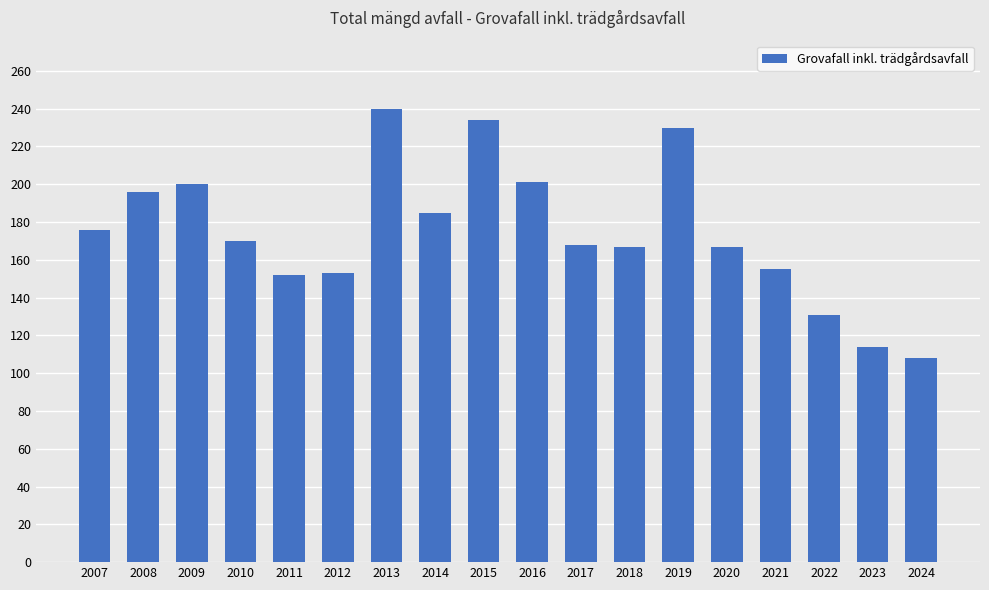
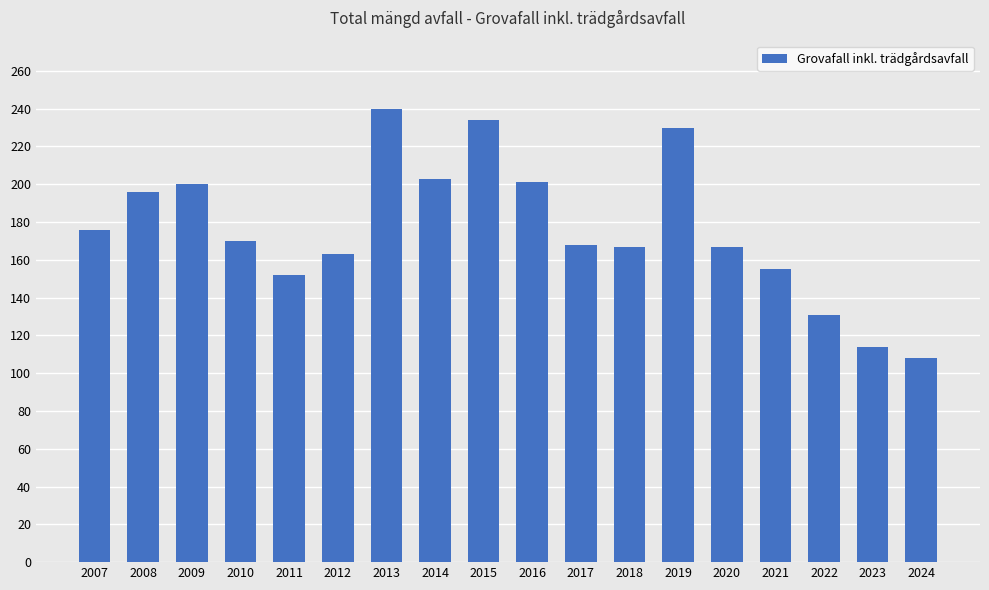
2012: 153 -> 163
2014: 185 -> 203
